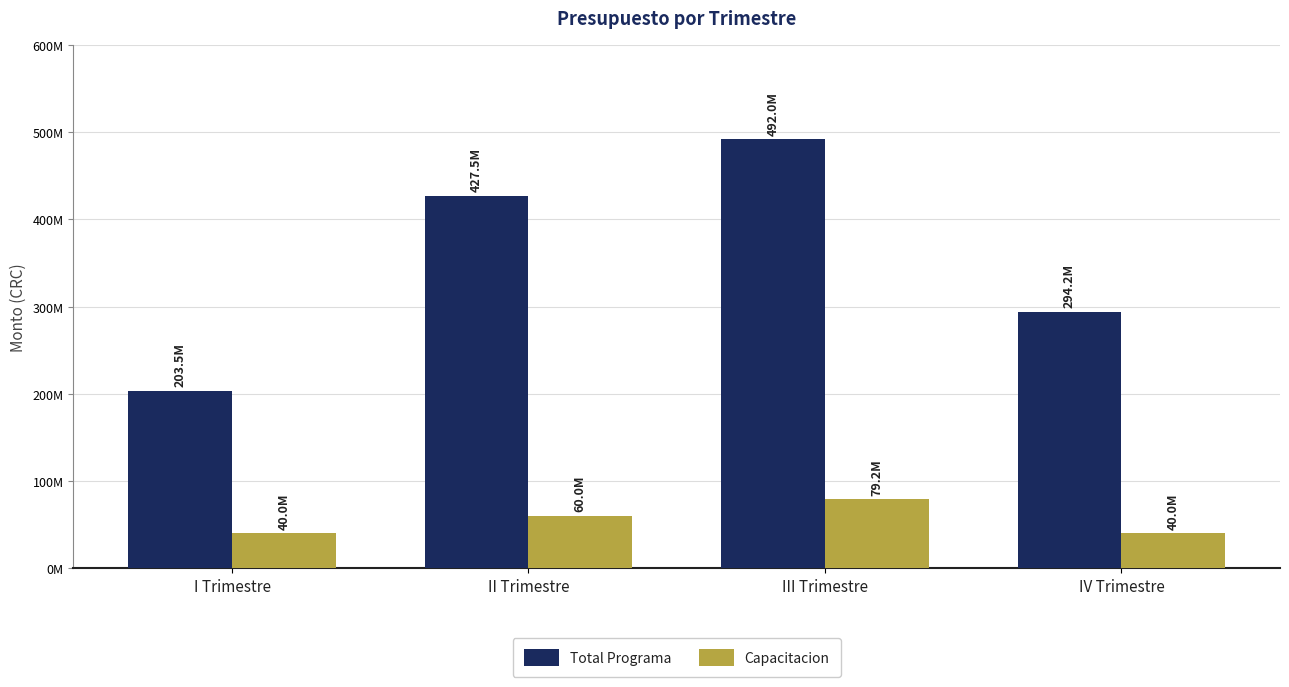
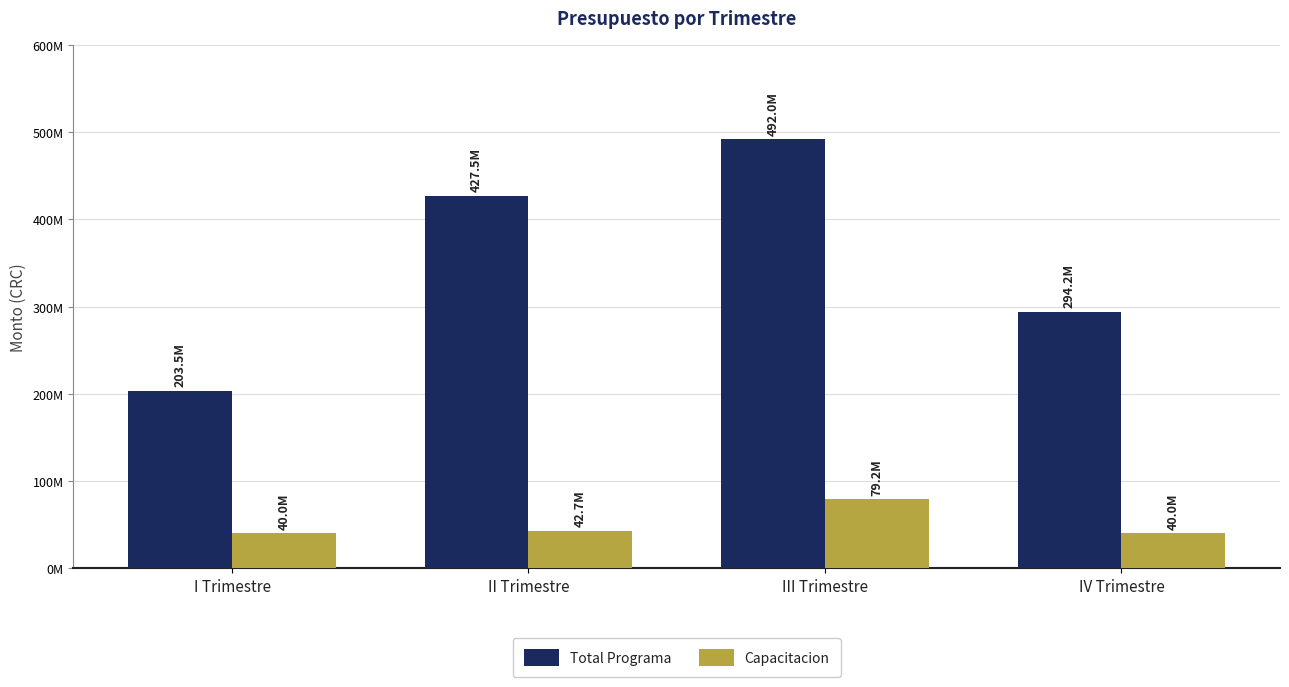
Capacitacion, II Trimestre: 60.0M -> 42.7M
